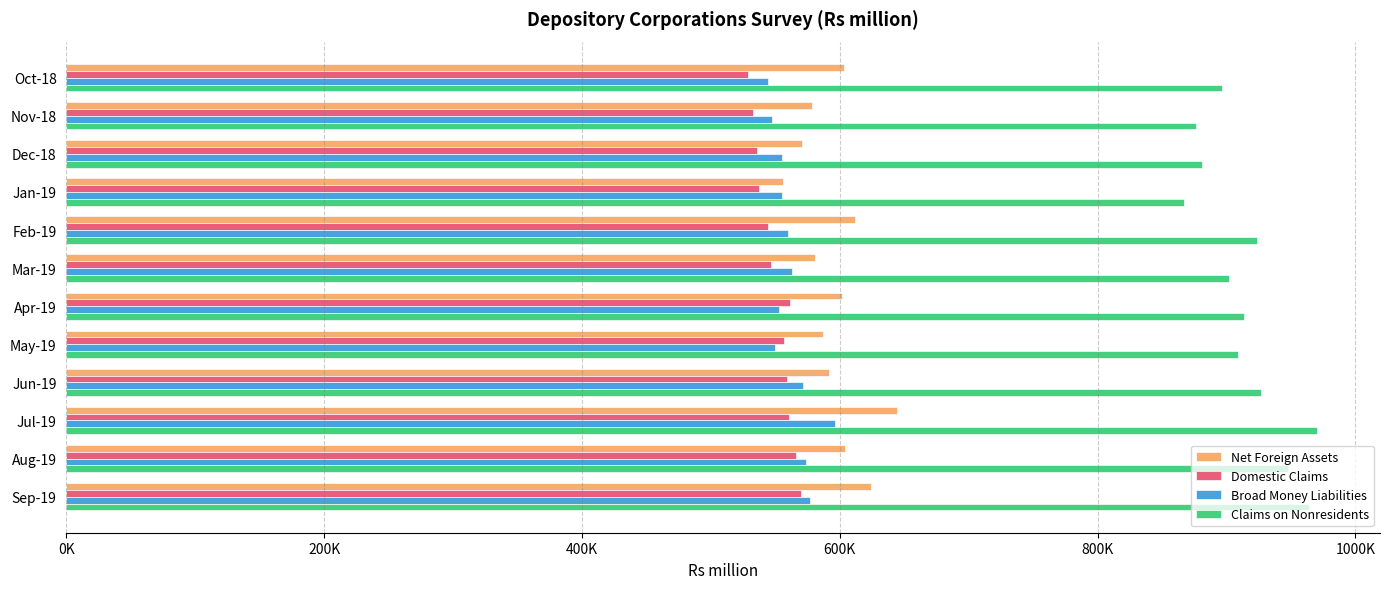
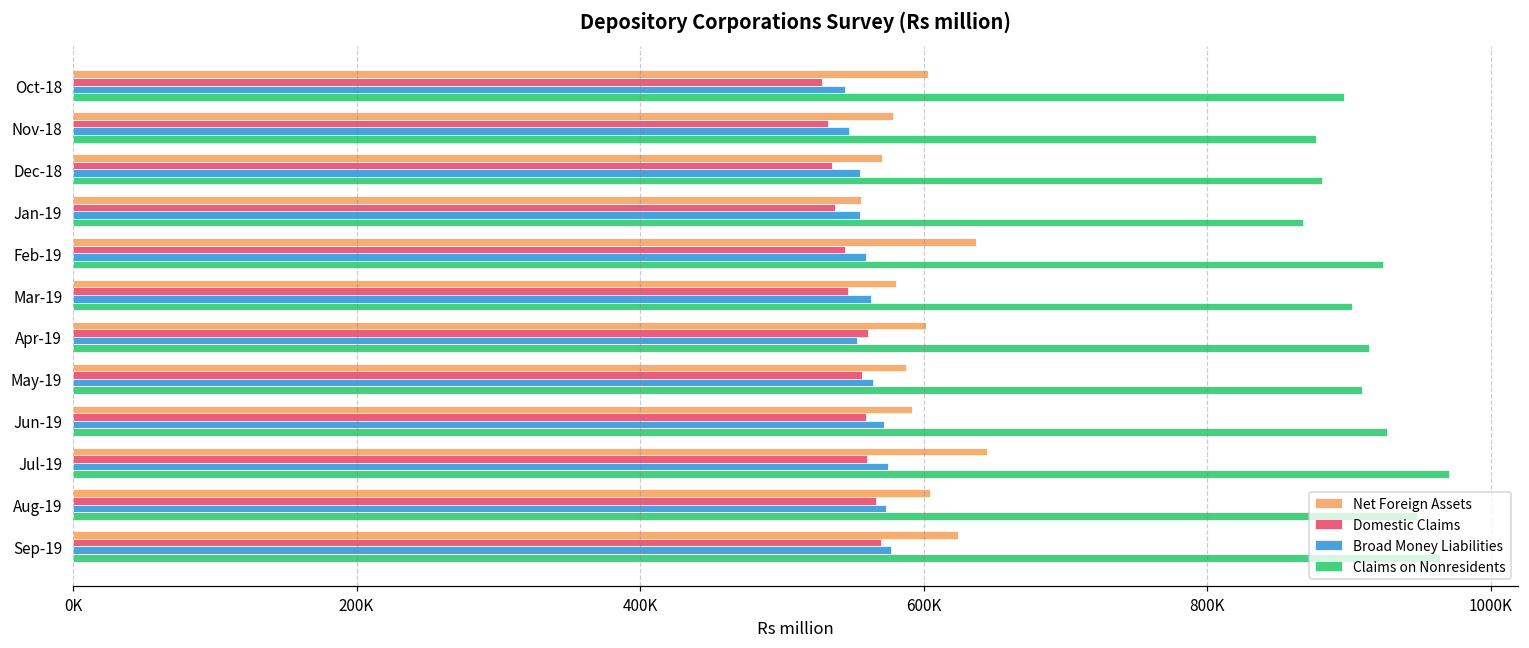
Net Foreign Assets, Feb-19: 612000 -> 637000
Broad Money Liabilities, May-19: 550000 -> 564000
Broad Money Liabilities, Jul-19: 596000 -> 575000
